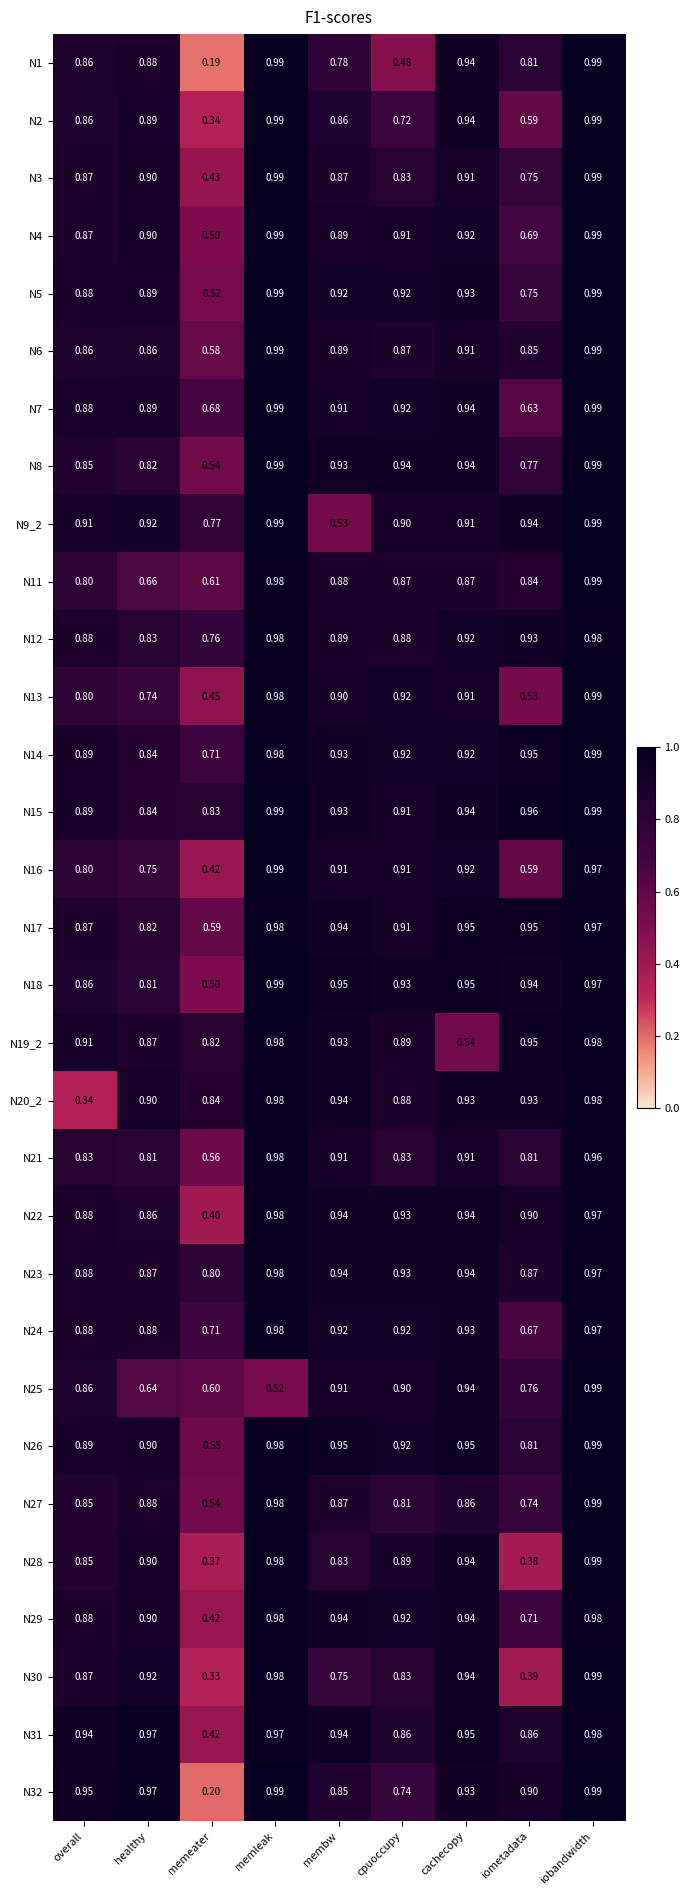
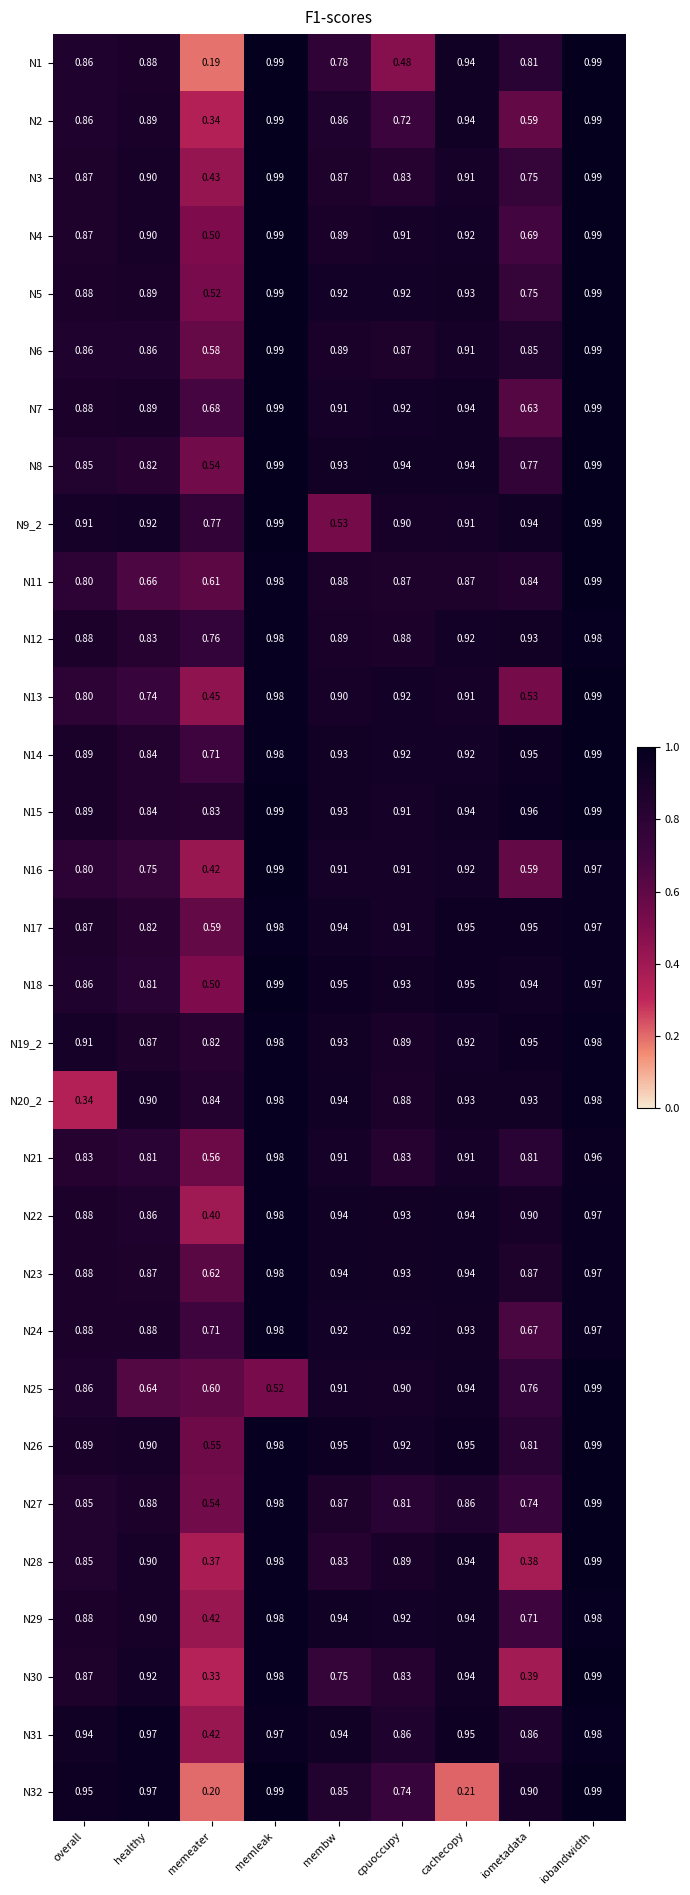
N19_2, cachecopy: 0.54 -> 0.92
N23, memeater: 0.80 -> 0.62
N32, cachecopy: 0.93 -> 0.21
